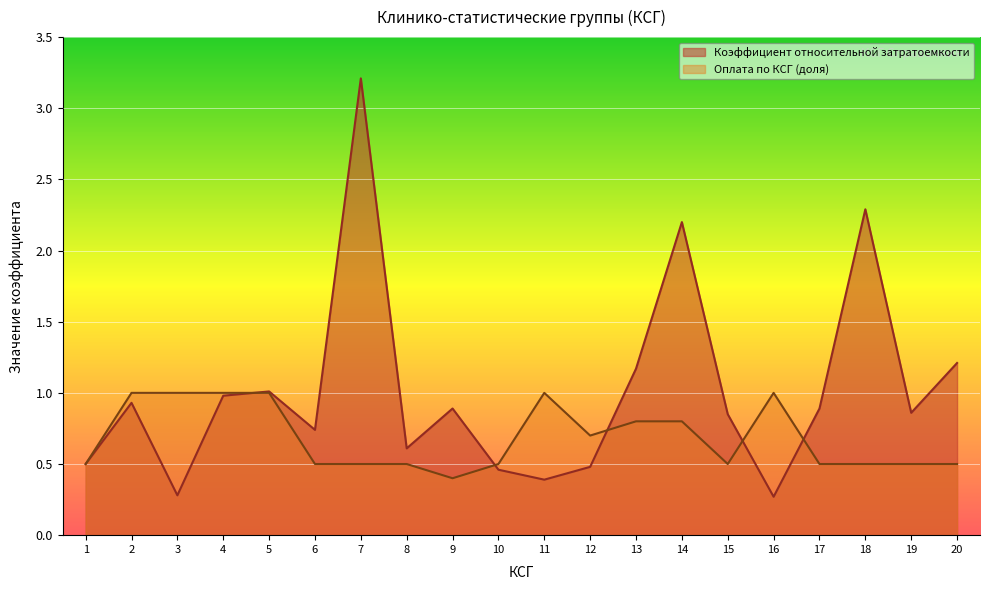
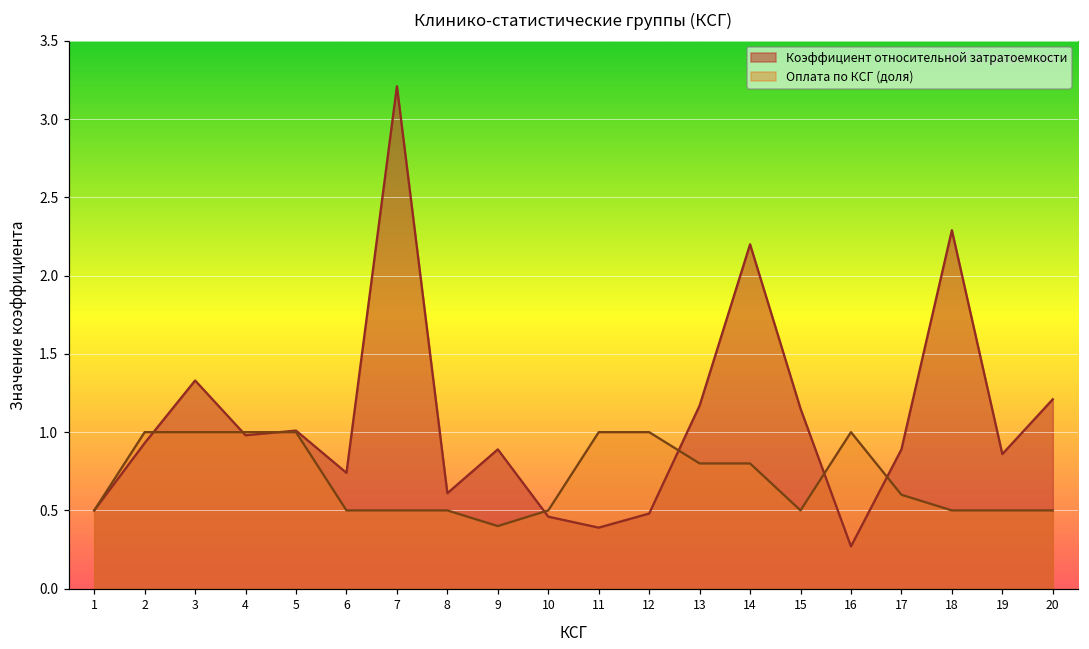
Коэффициент относительной затратоемкости, 3: 0.28 -> 1.33
Оплата по КСГ (доля), 12: 0.7 -> 1.0
Коэффициент относительной затратоемкости, 15: 0.85 -> 1.15
Оплата по КСГ (доля), 17: 0.5 -> 0.6
